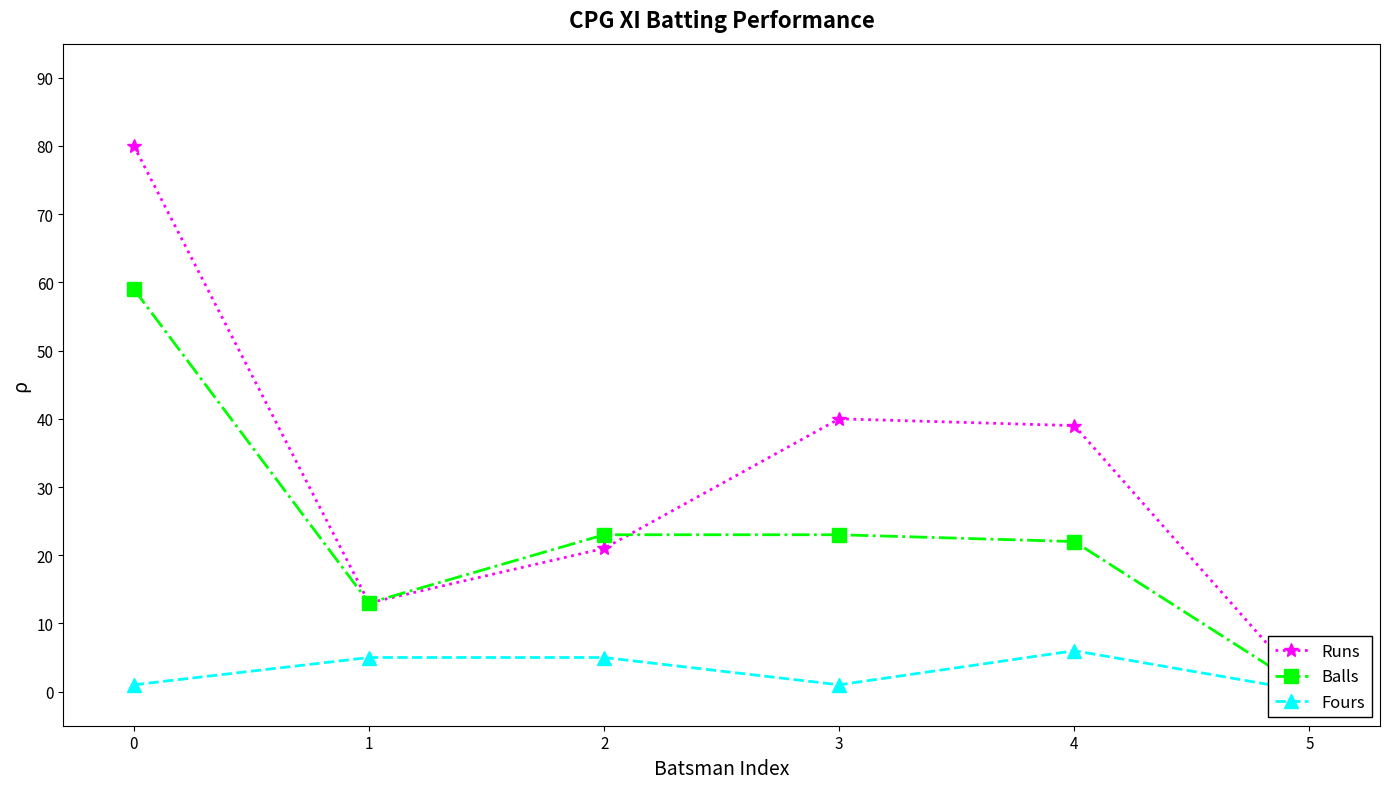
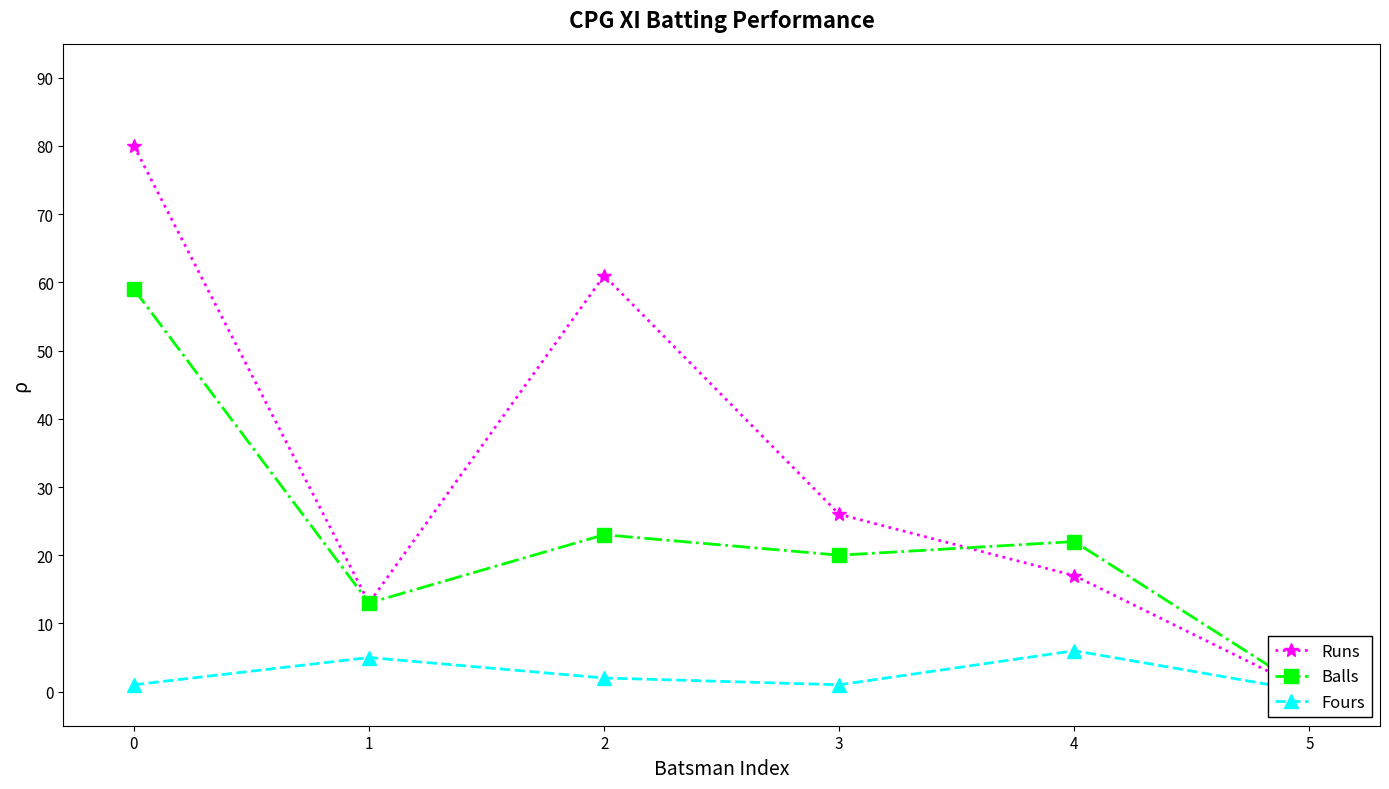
Runs, 2: 21 -> 61
Fours, 2: 5 -> 2
Runs, 3: 40 -> 26
Balls, 3: 23 -> 20
Runs, 4: 39 -> 17
